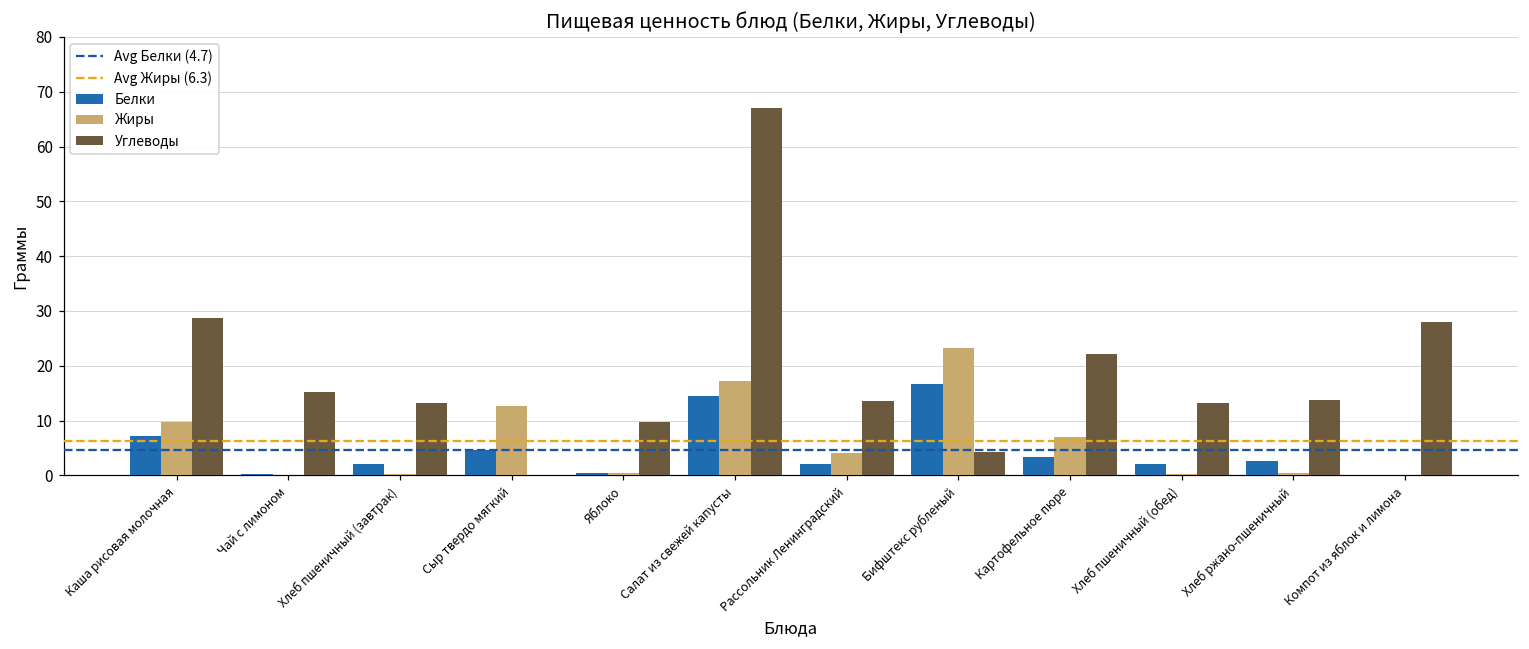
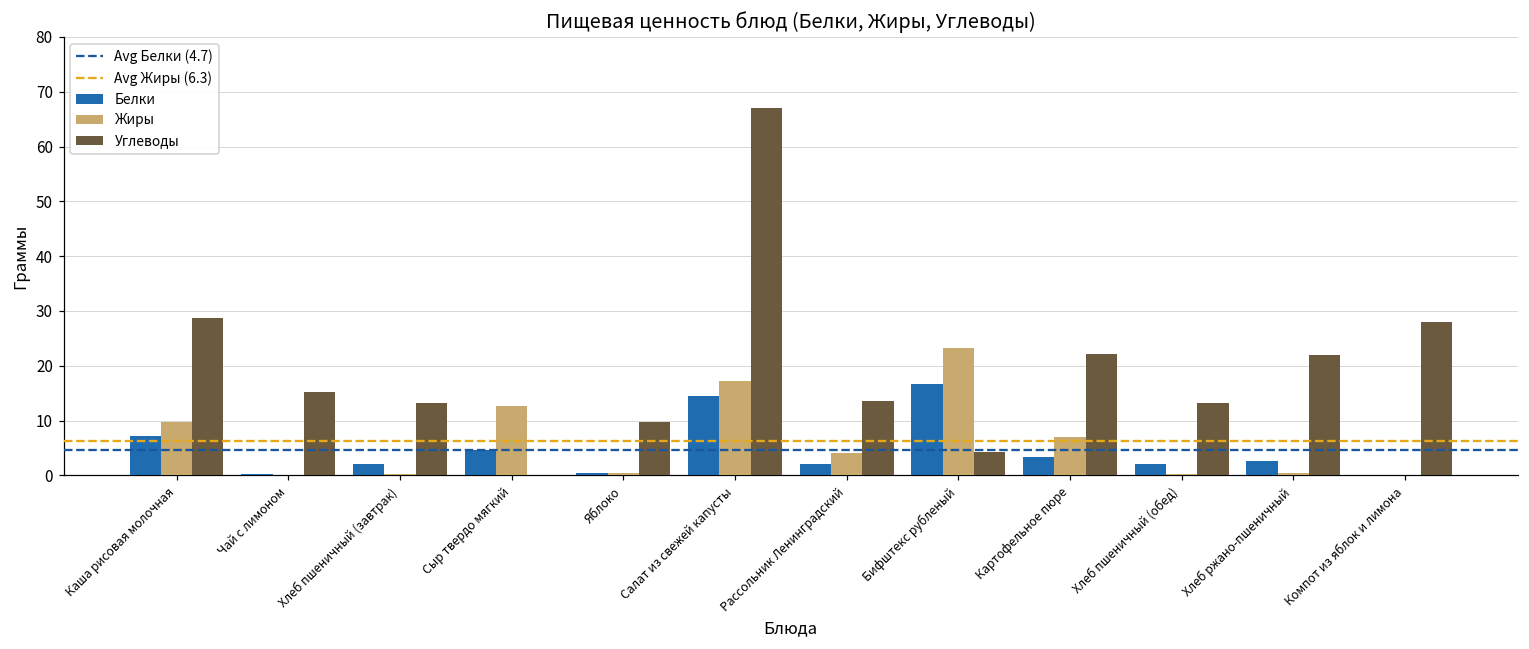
Углеводы, Хлеб ржано-пшеничный: 14 -> 22
